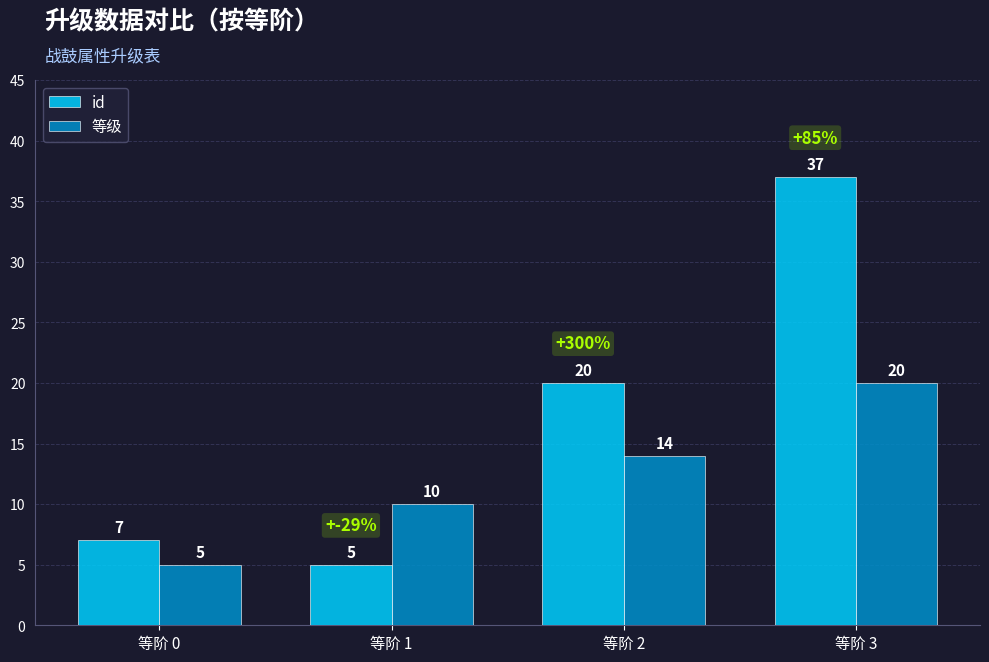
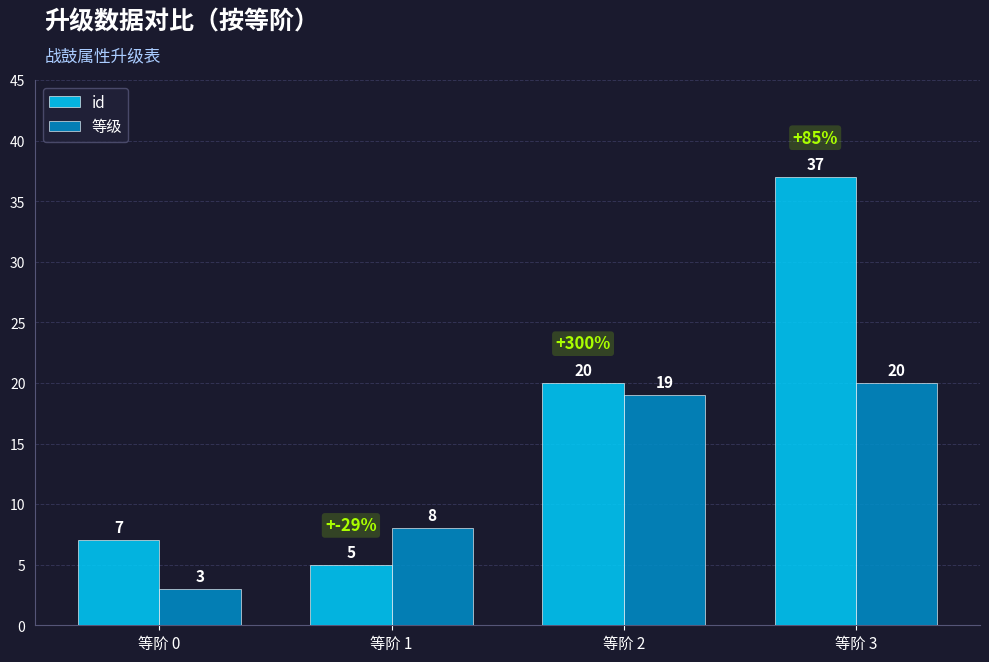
等级, 等阶 0: 5 -> 3
等级, 等阶 1: 10 -> 8
等级, 等阶 2: 14 -> 19
